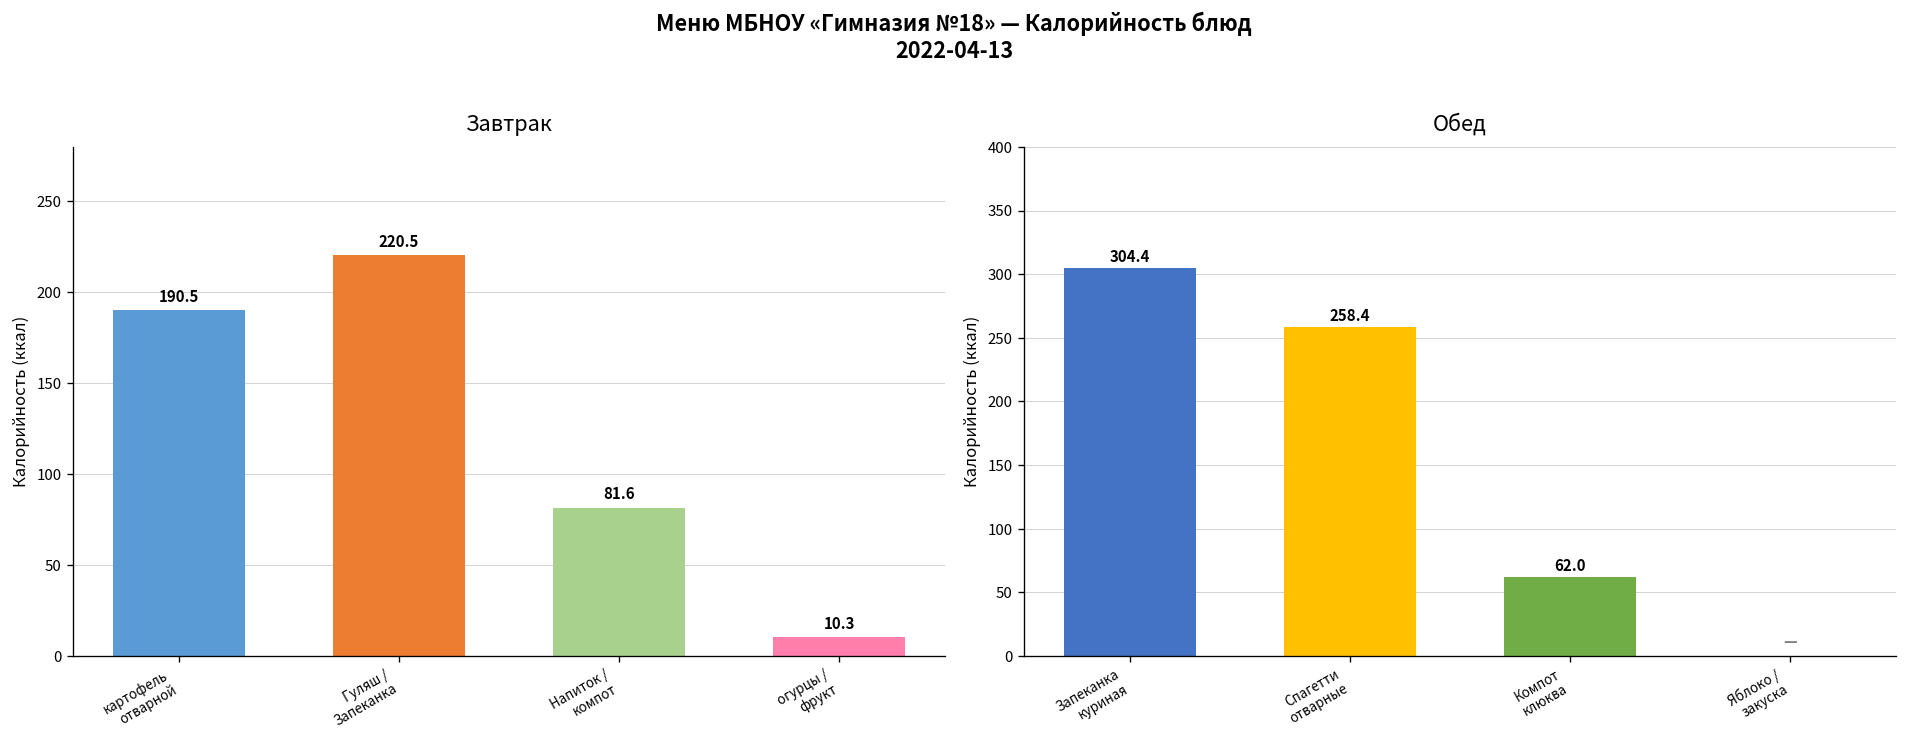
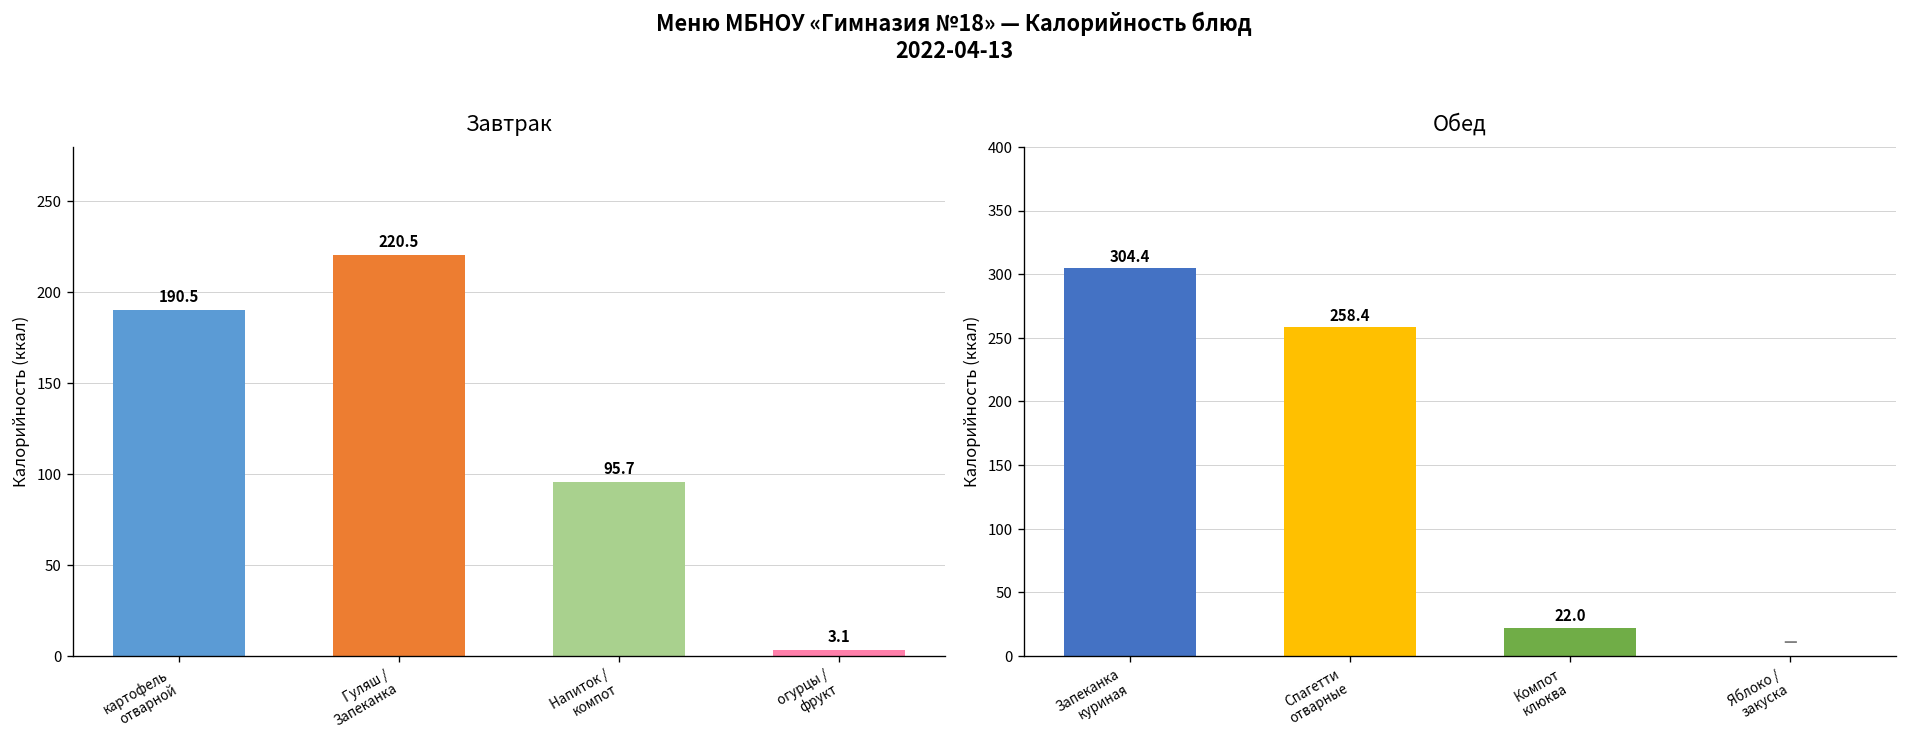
Завтрак, Напиток / компот: 81.6 -> 95.7
Завтрак, огурцы / фрукт: 10.3 -> 3.1
Обед, Компот клюква: 62.0 -> 22.0
